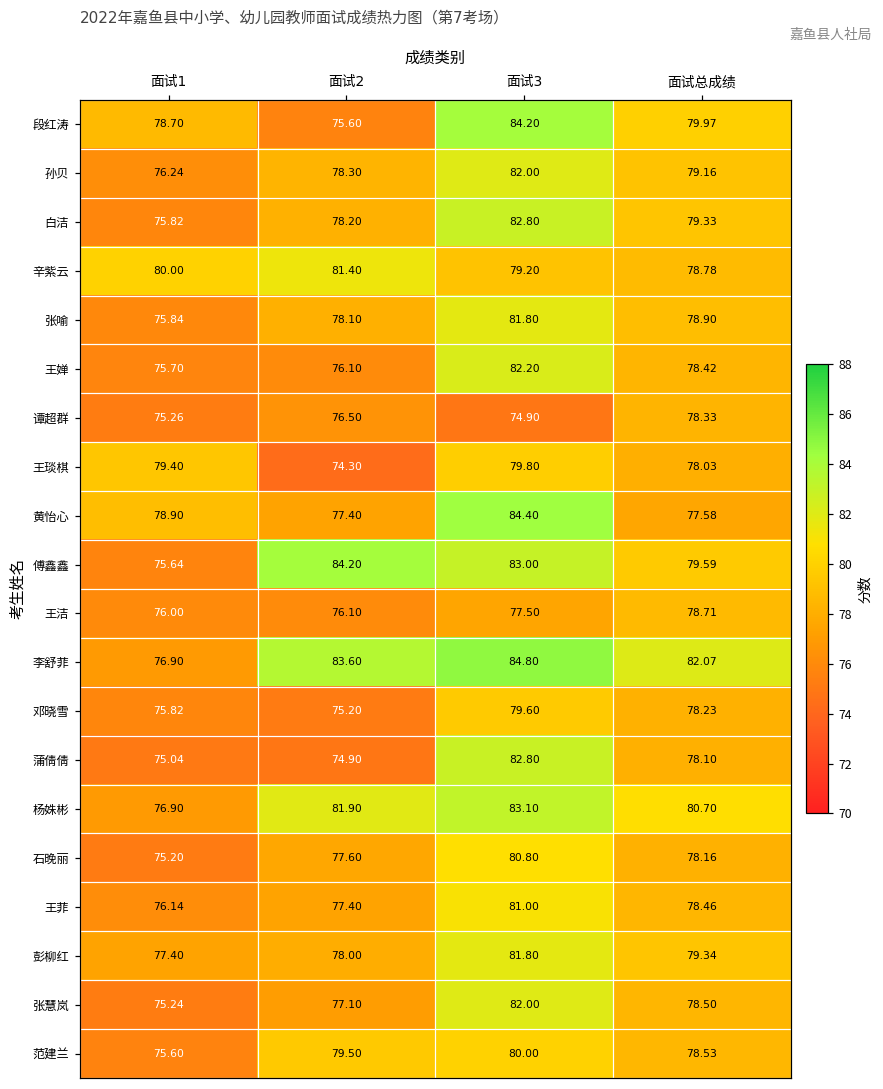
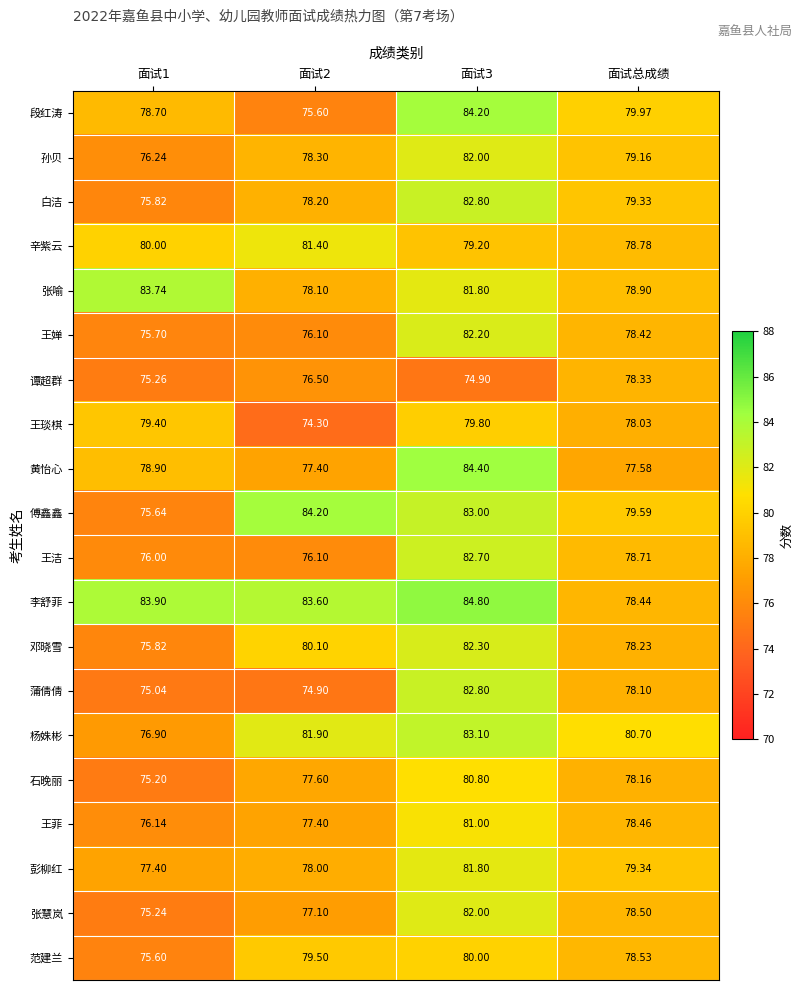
张喻, 面试1: 75.84 -> 83.74
王洁, 面试3: 77.50 -> 82.70
李舒菲, 面试1: 76.90 -> 83.90
李舒菲, 面试总成绩: 82.07 -> 78.44
邓晓雪, 面试2: 75.20 -> 80.10
邓晓雪, 面试3: 79.60 -> 82.30
